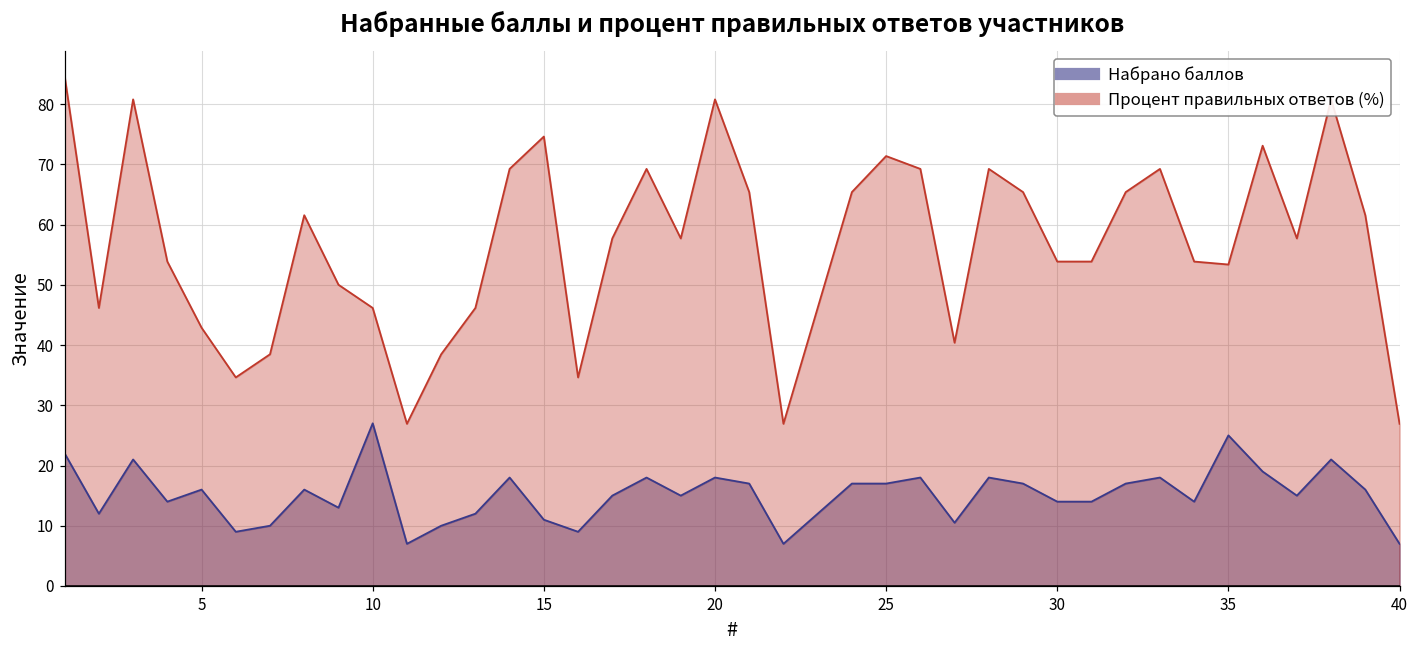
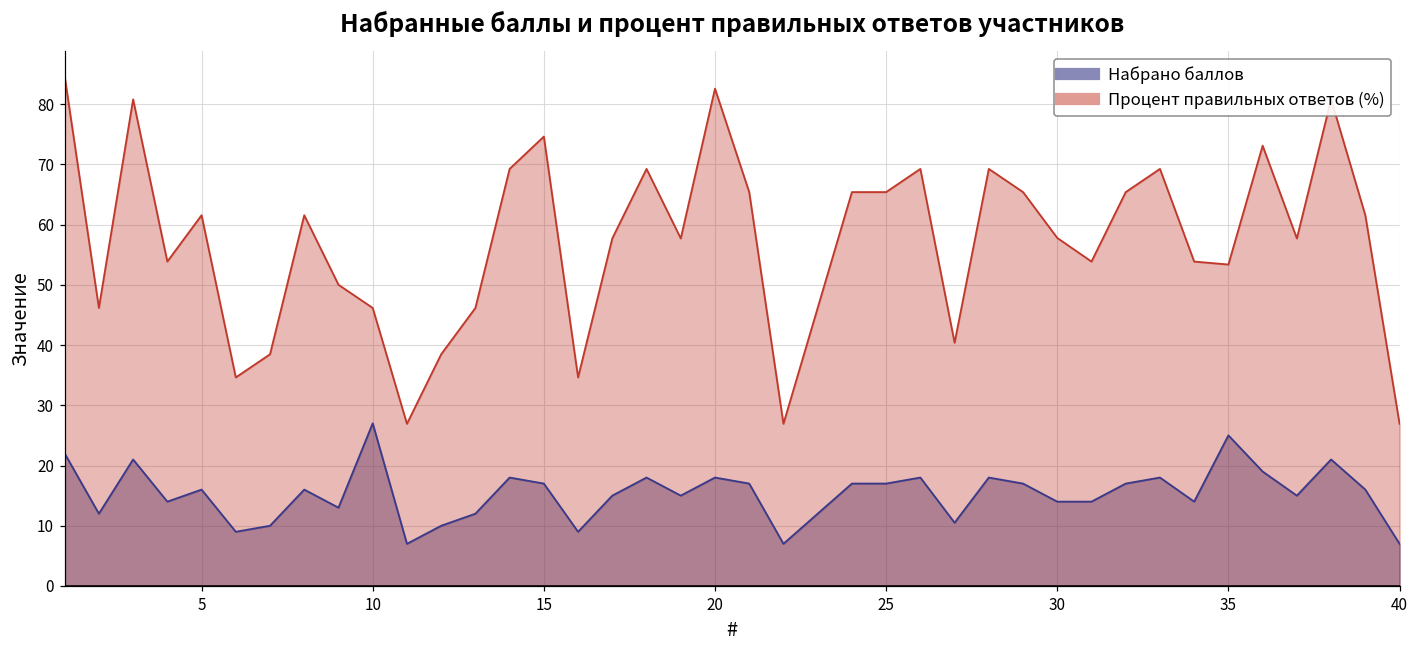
Процент правильных ответов (%), 5: 43 -> 62
Набрано баллов, 15: 11 -> 17
Процент правильных ответов (%), 20: 81 -> 83
Процент правильных ответов (%), 25: 71 -> 65
Процент правильных ответов (%), 30: 54 -> 58
